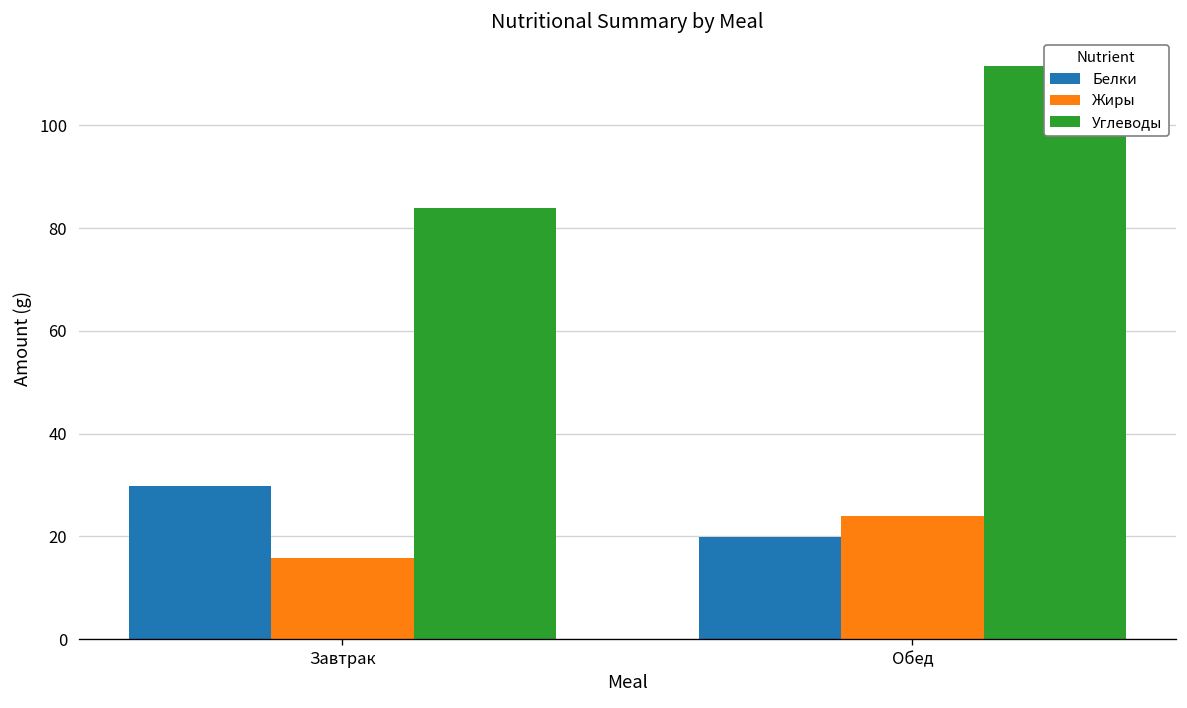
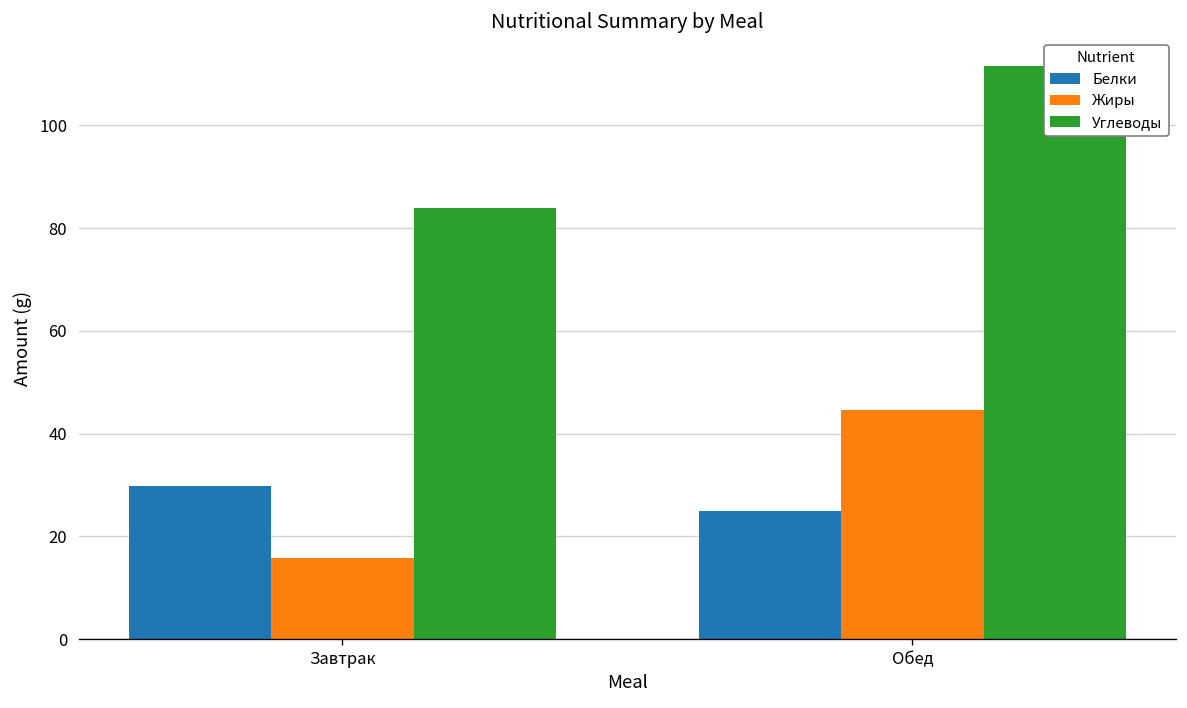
Белки, Обед: 20 -> 25
Жиры, Обед: 24 -> 45
